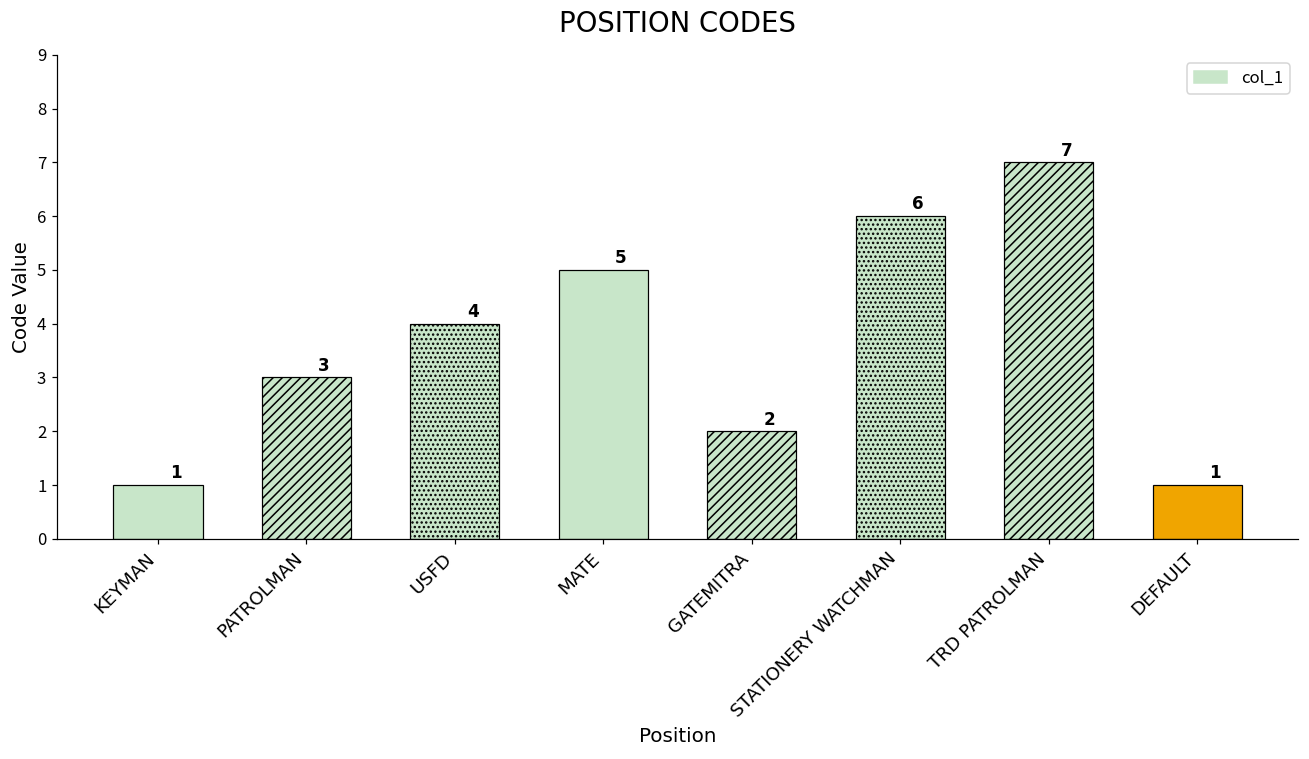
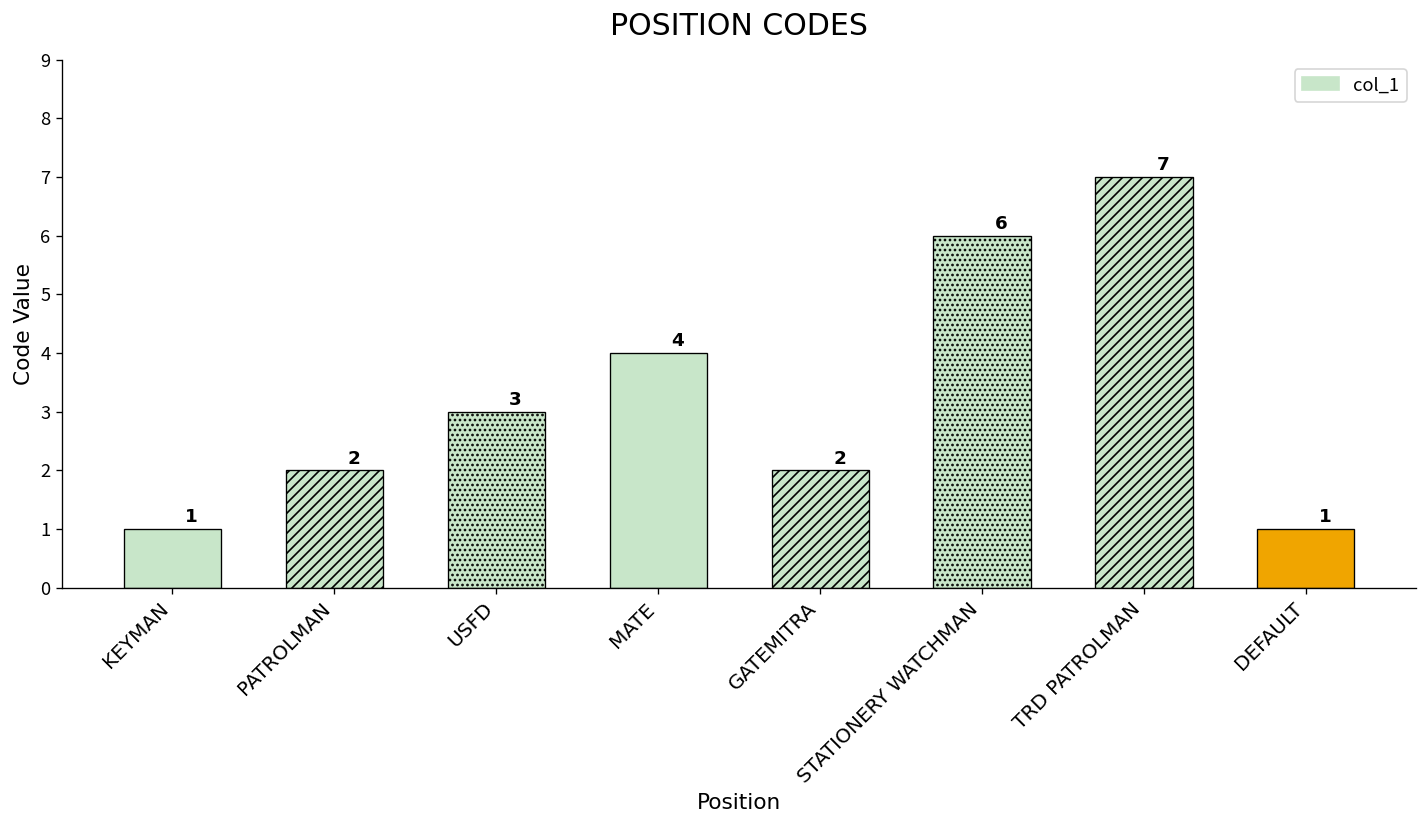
PATROLMAN: 3 -> 2
USFD: 4 -> 3
MATE: 5 -> 4
